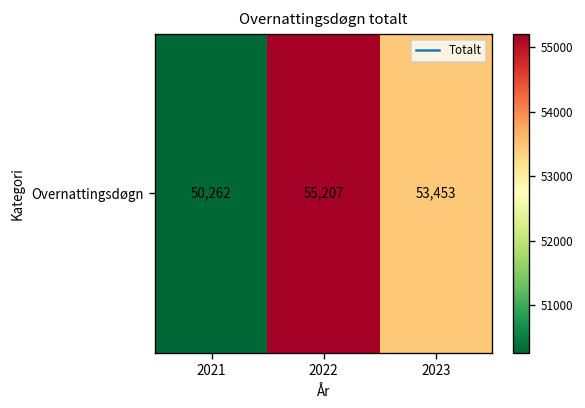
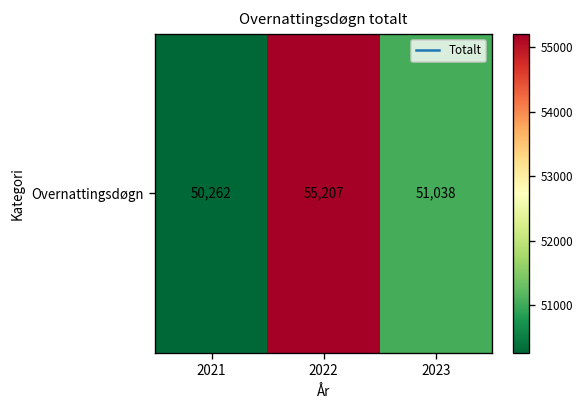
Overnattingsdøgn, 2023: 53,453 -> 51,038
